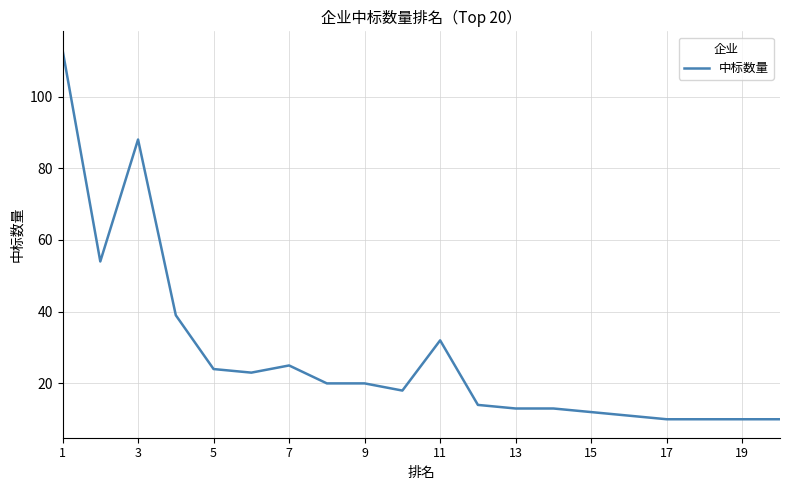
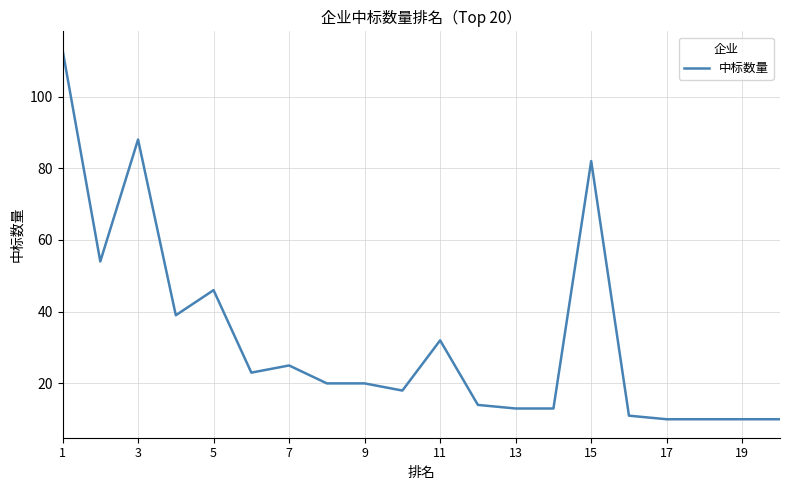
5: 24 -> 46
15: 12 -> 82
